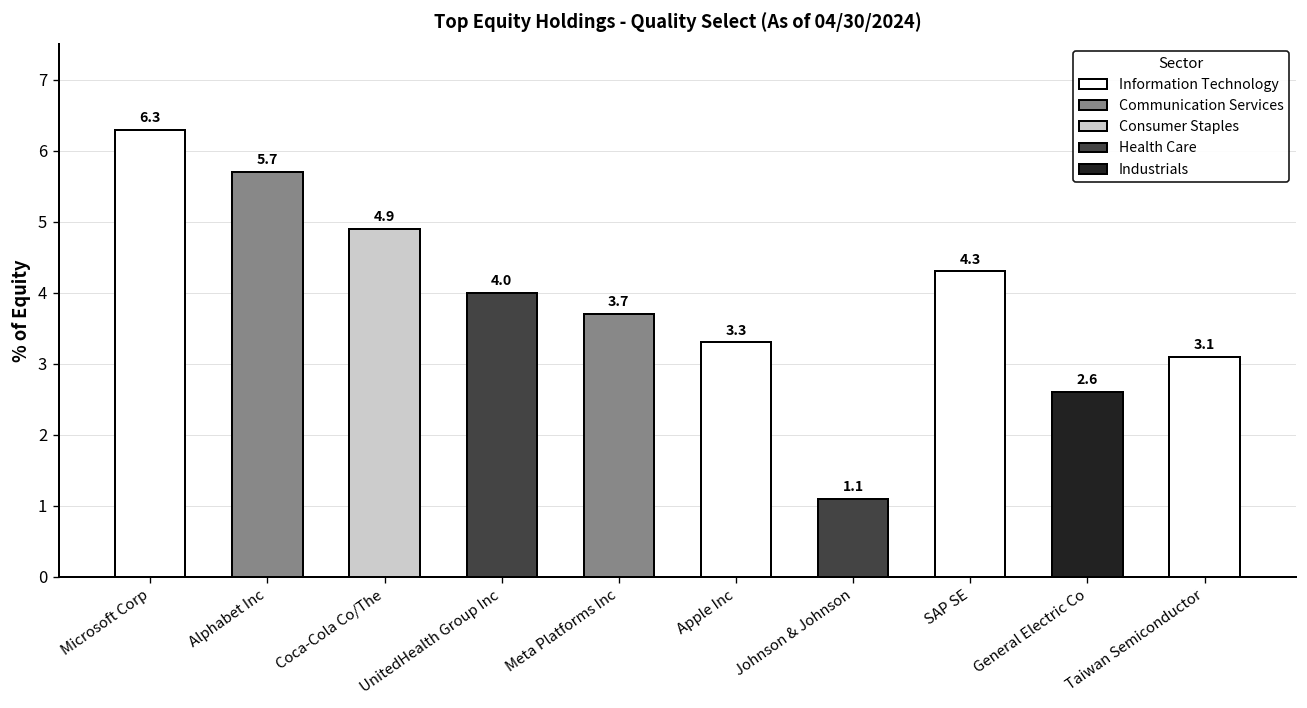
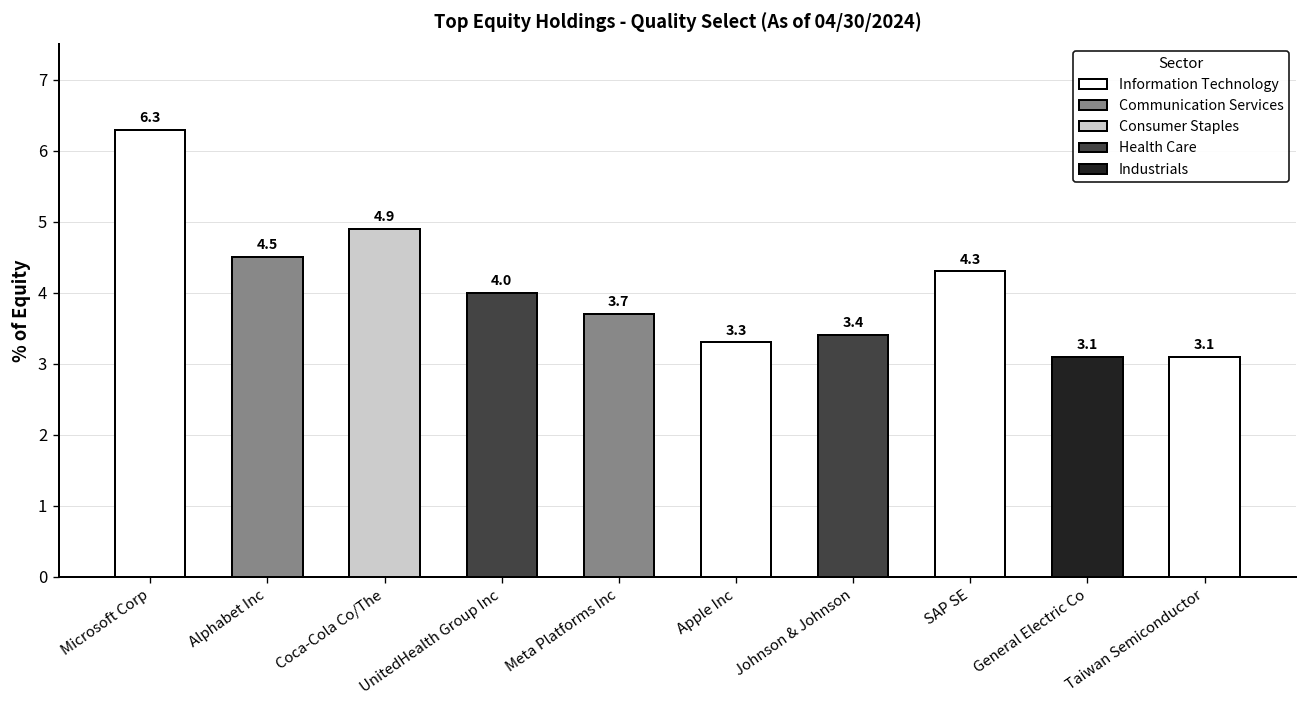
Alphabet Inc: 5.7 -> 4.5
Johnson & Johnson: 1.1 -> 3.4
General Electric Co: 2.6 -> 3.1
